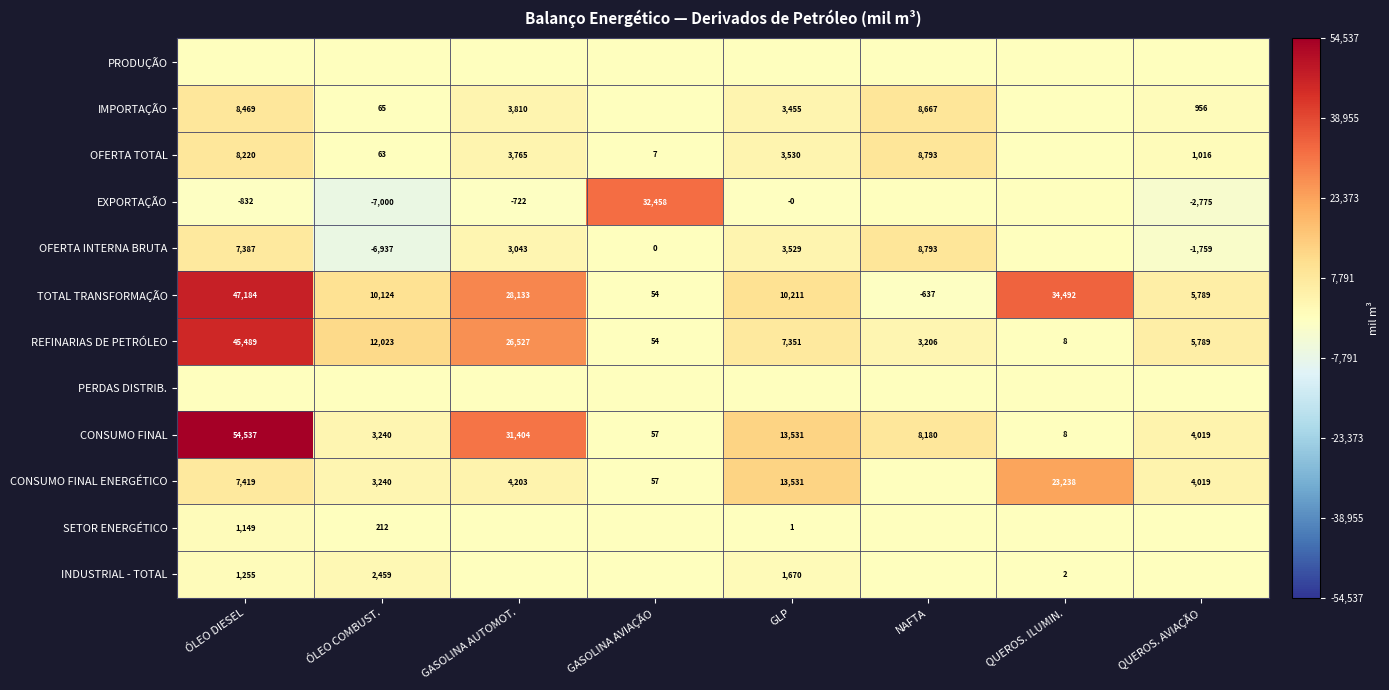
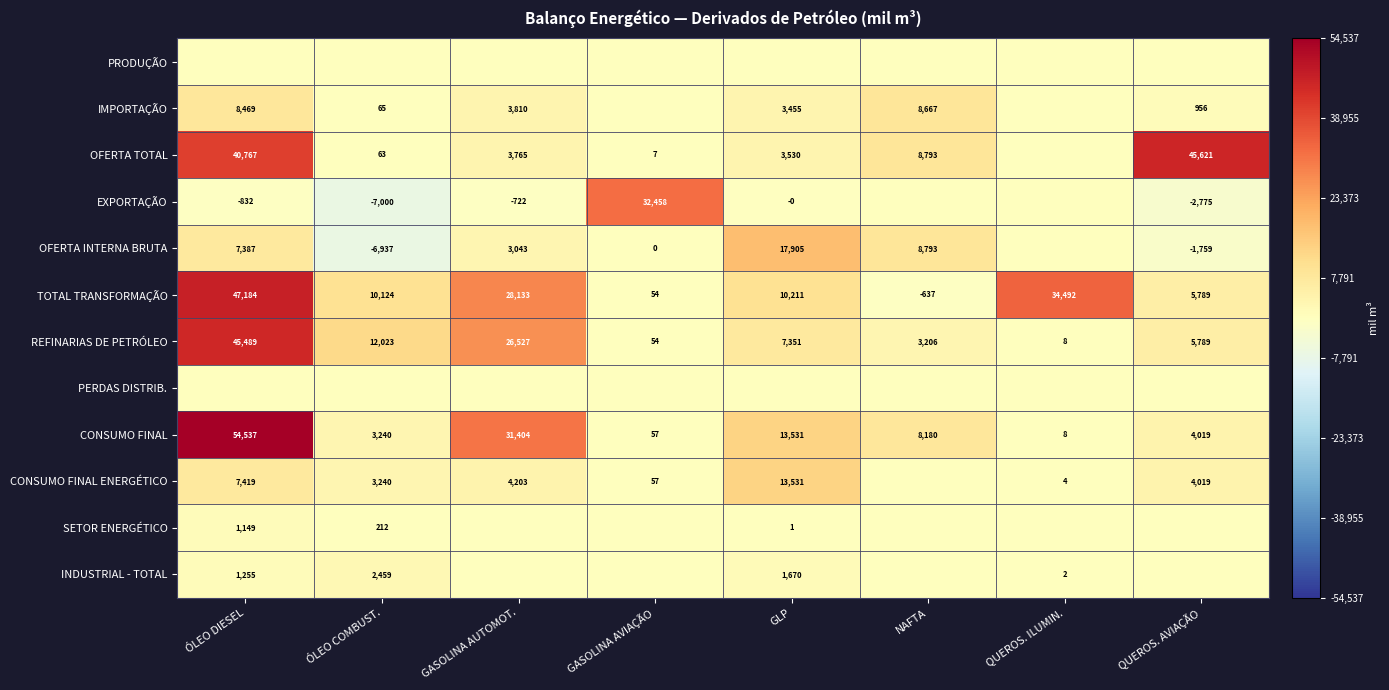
OFERTA TOTAL, ÓLEO DIESEL: 8,220 -> 40,767
OFERTA TOTAL, QUEROS. AVIAÇÃO: 1,016 -> 45,621
OFERTA INTERNA BRUTA, GLP: 3,529 -> 17,905
CONSUMO FINAL ENERGÉTICO, QUEROS. ILUMIN.: 23,238 -> 4
